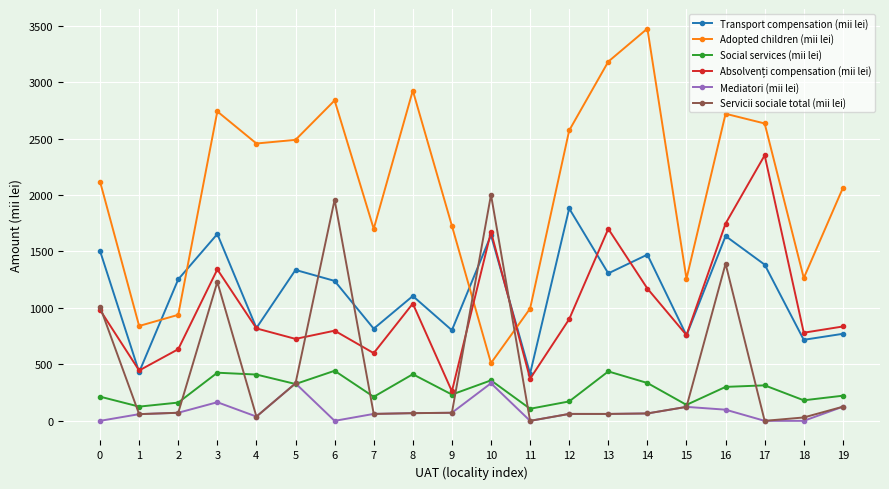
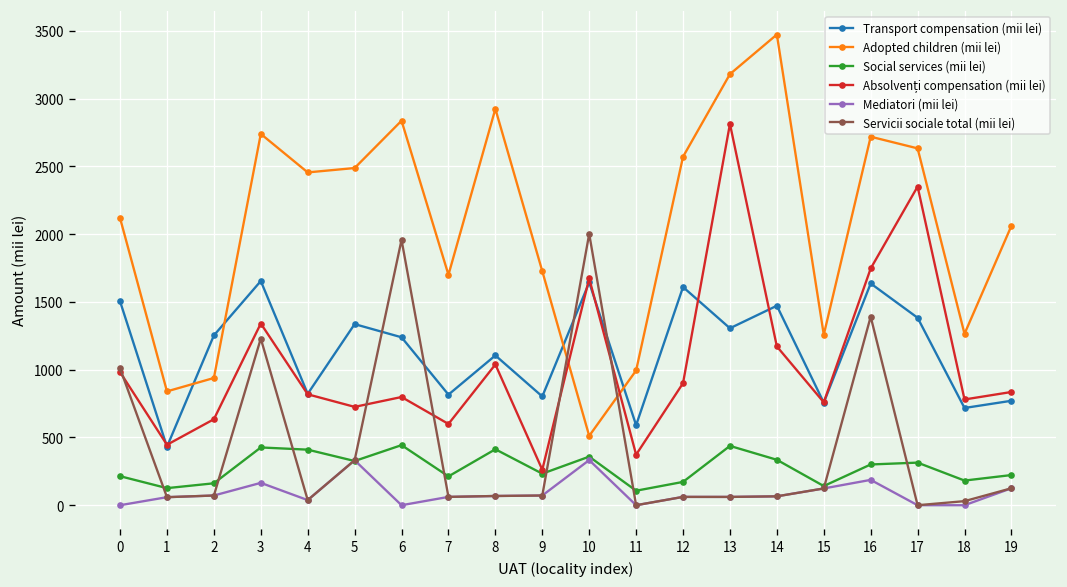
Transport compensation (mii lei), 11: 420 -> 590
Transport compensation (mii lei), 12: 1880 -> 1610
Absolvenți compensation (mii lei), 13: 1700 -> 2810
Mediatori (mii lei), 16: 100 -> 190
